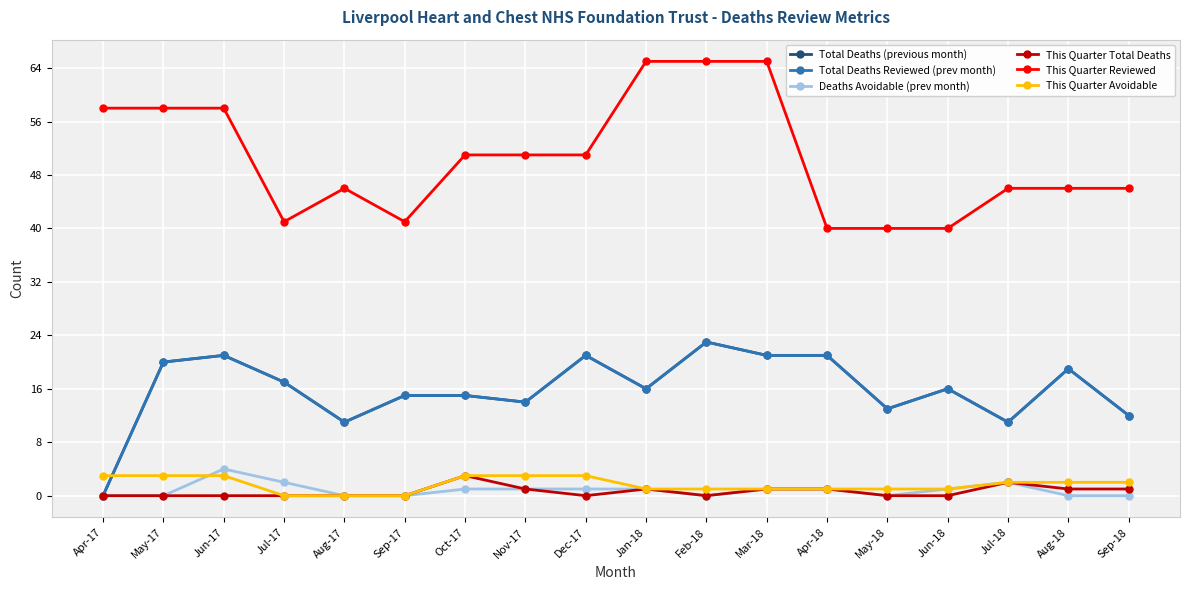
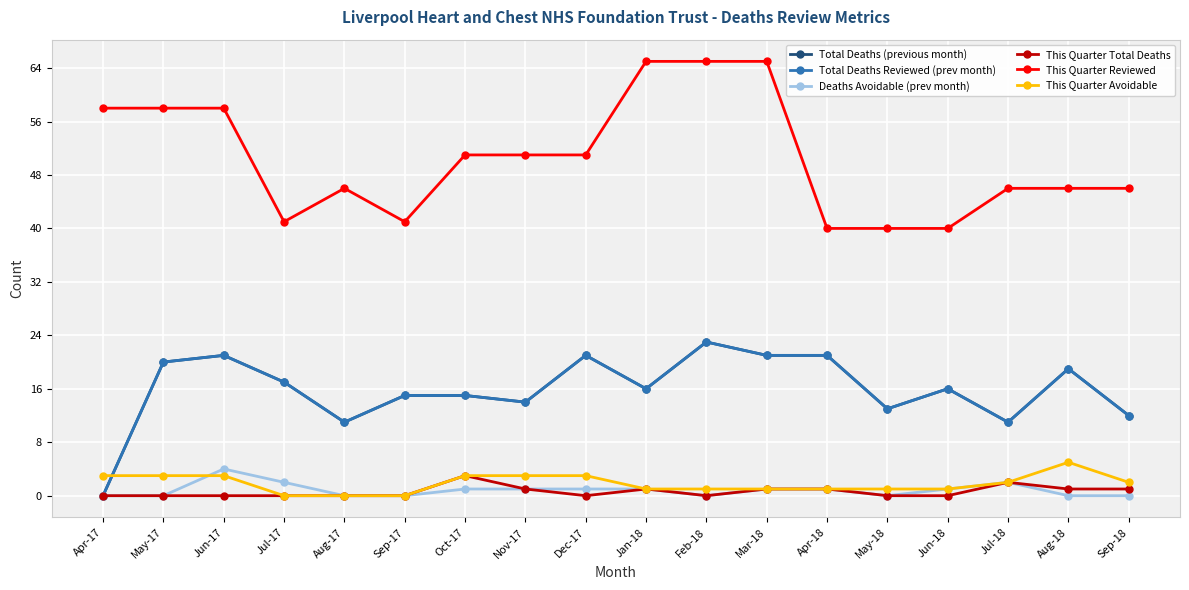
This Quarter Avoidable, Aug-18: 2 -> 5
